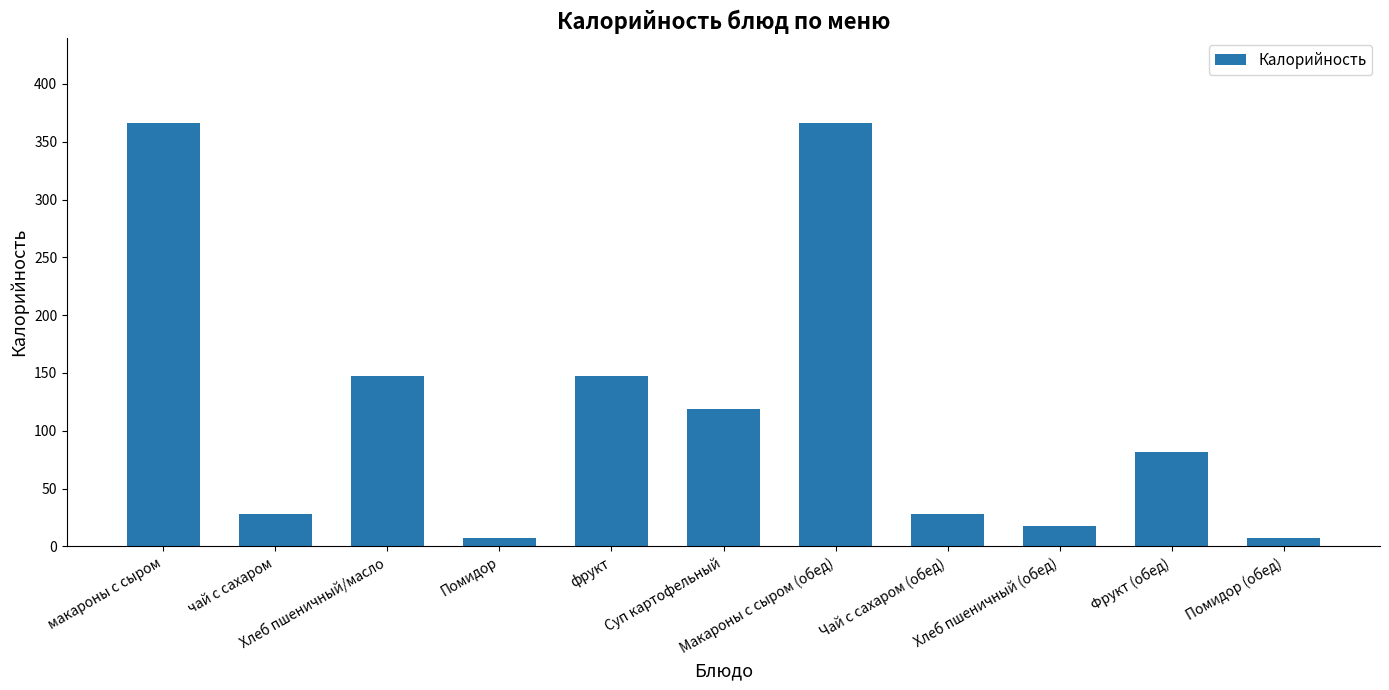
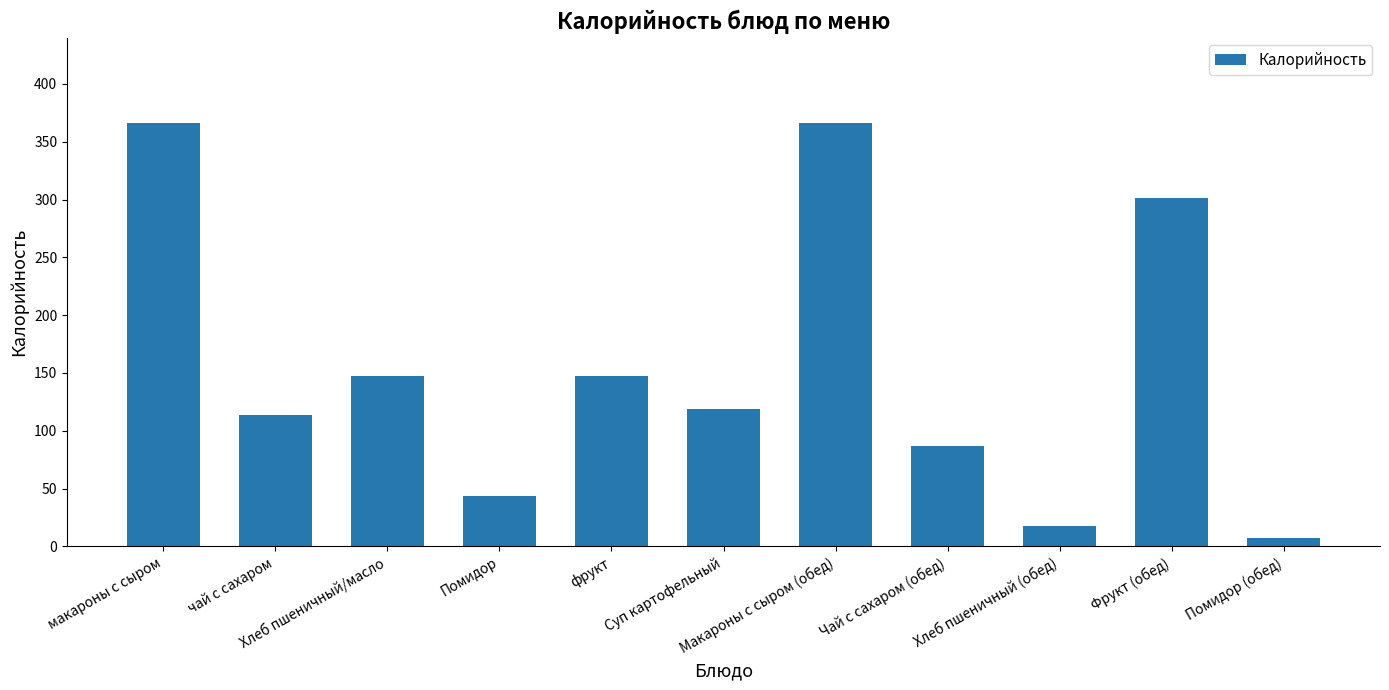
чай с сахаром: 28 -> 114
Помидор: 7 -> 44
Чай с сахаром (обед): 28 -> 87
Фрукт (обед): 82 -> 301
